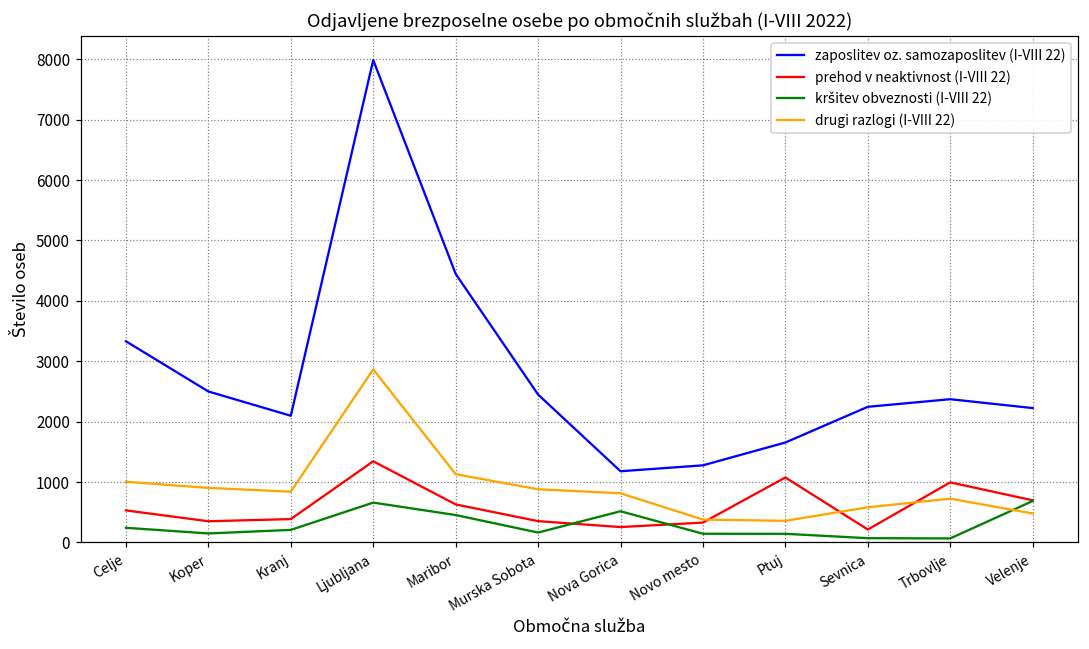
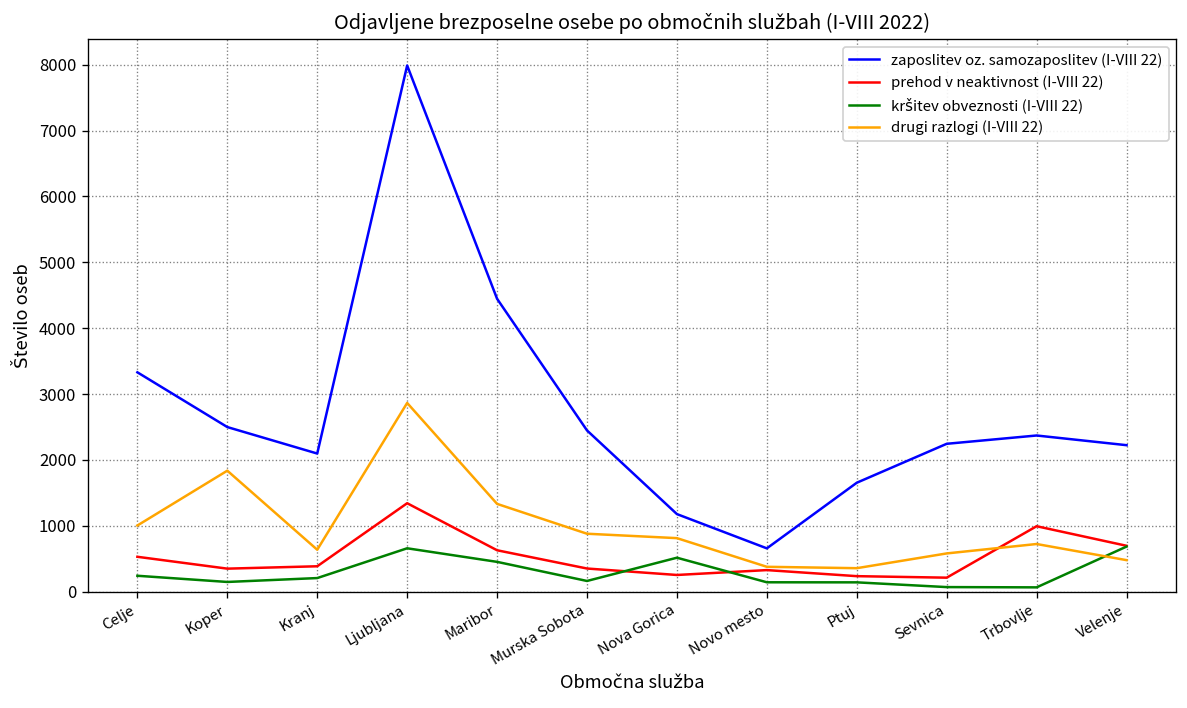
drugi razlogi (I-VIII 22), Koper: 900 -> 1800
drugi razlogi (I-VIII 22), Kranj: 800 -> 600
drugi razlogi (I-VIII 22), Maribor: 1100 -> 1300
zaposlitev oz. samozaposlitev (I-VIII 22), Novo mesto: 1300 -> 700
prehod v neaktivnost (I-VIII 22), Ptuj: 1100 -> 200
